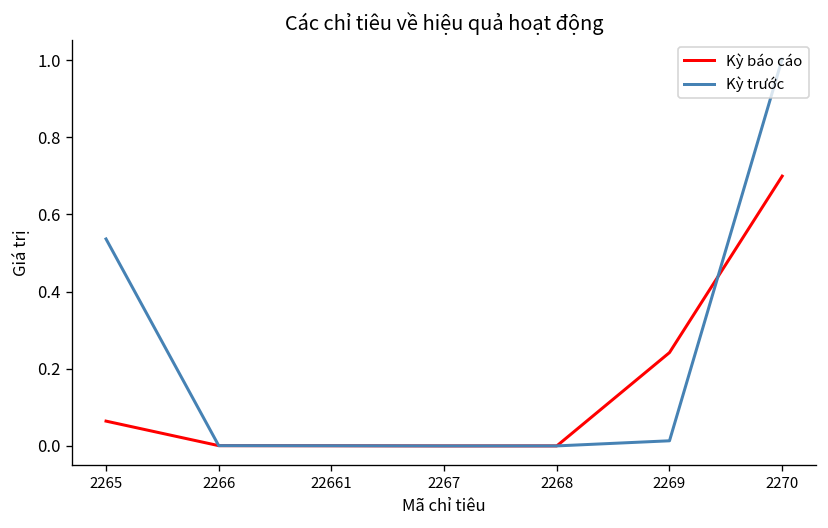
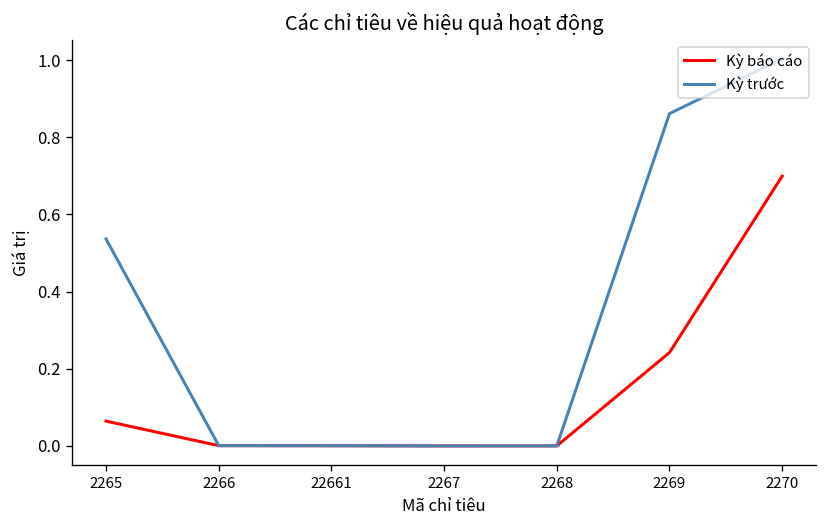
Kỳ trước, 2269: 0.01 -> 0.86
